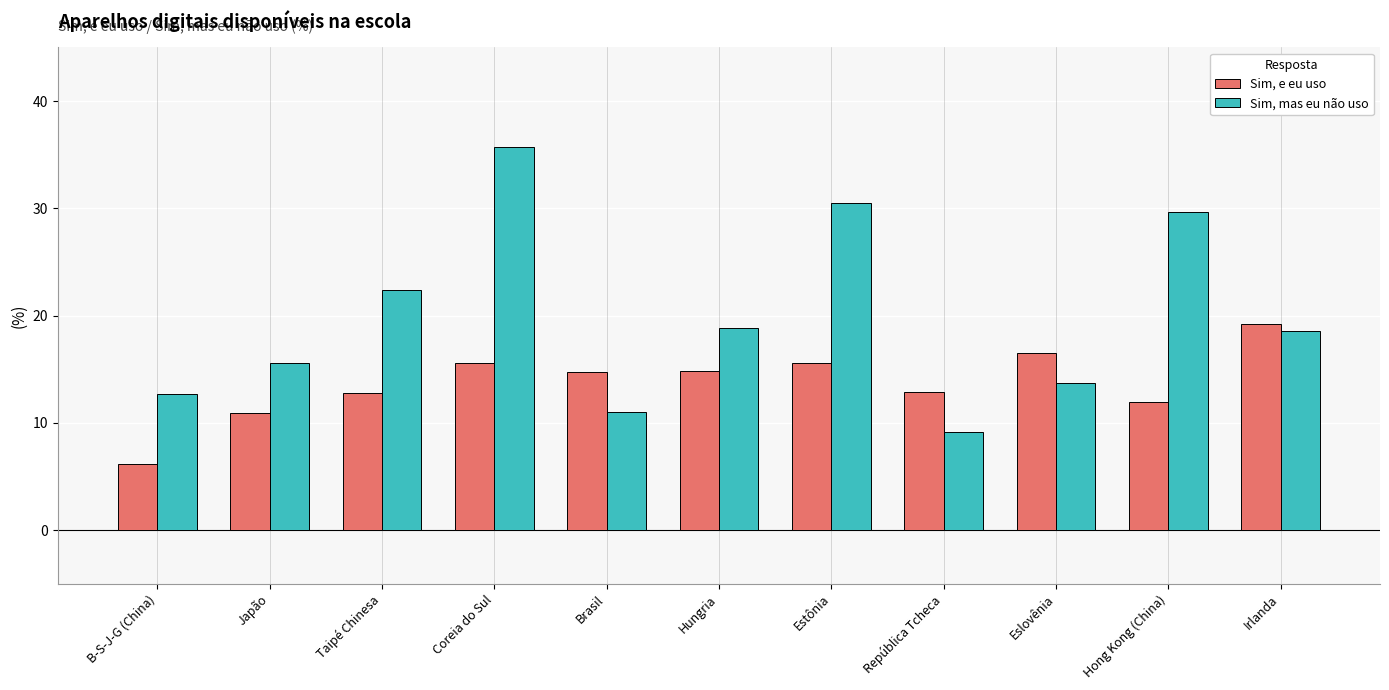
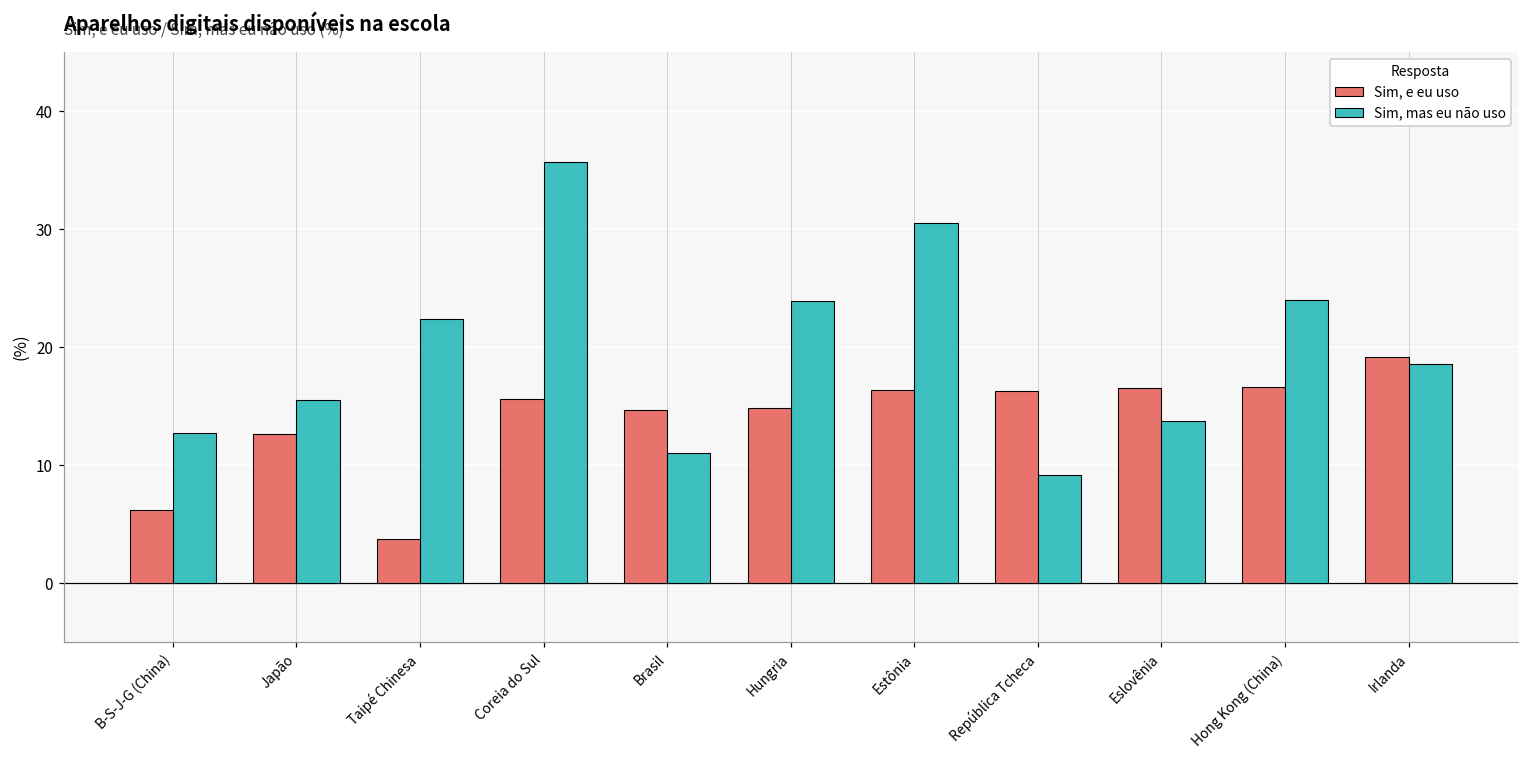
Sim, e eu uso, Japão: 10.9 -> 12.7
Sim, e eu uso, Taipé Chinesa: 12.8 -> 3.8
Sim, mas eu não uso, Hungria: 18.8 -> 23.9
Sim, e eu uso, Estônia: 15.6 -> 16.4
Sim, e eu uso, República Tcheca: 12.9 -> 16.3
Sim, e eu uso, Hong Kong (China): 11.9 -> 16.6
Sim, mas eu não uso, Hong Kong (China): 29.7 -> 24.0
